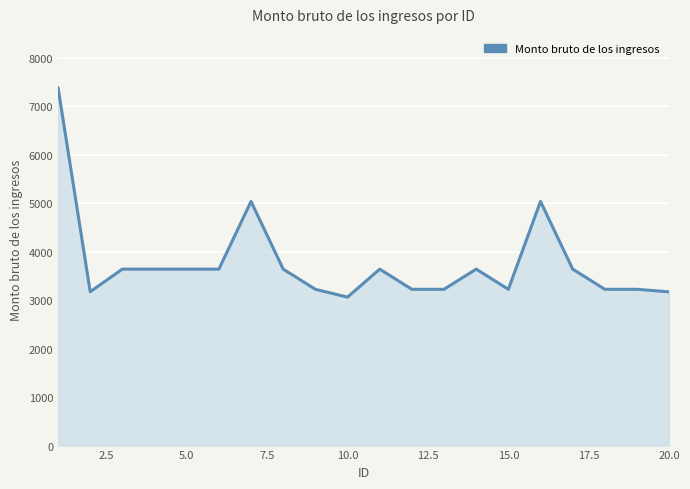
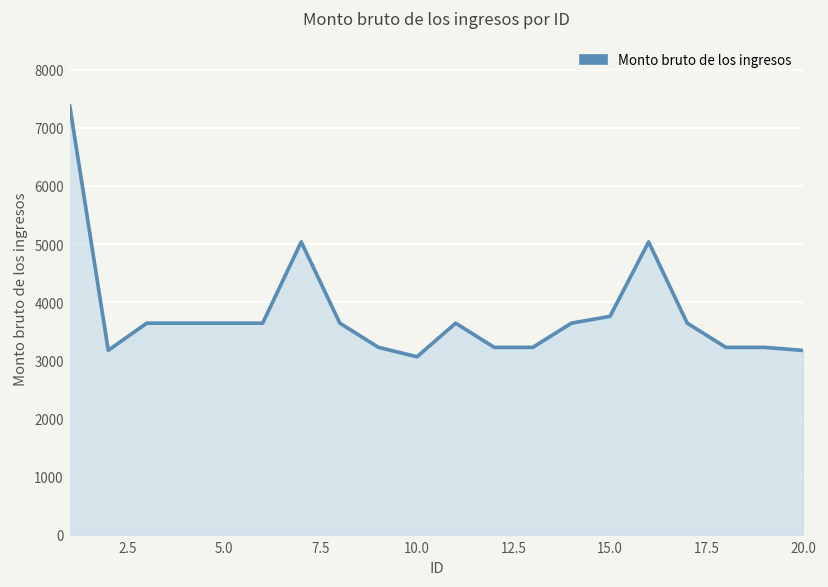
15.0: 3200 -> 3800
